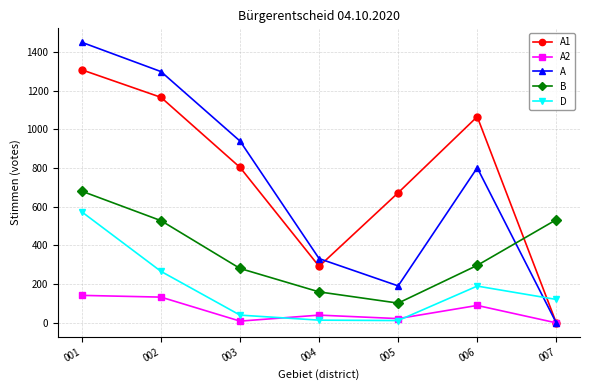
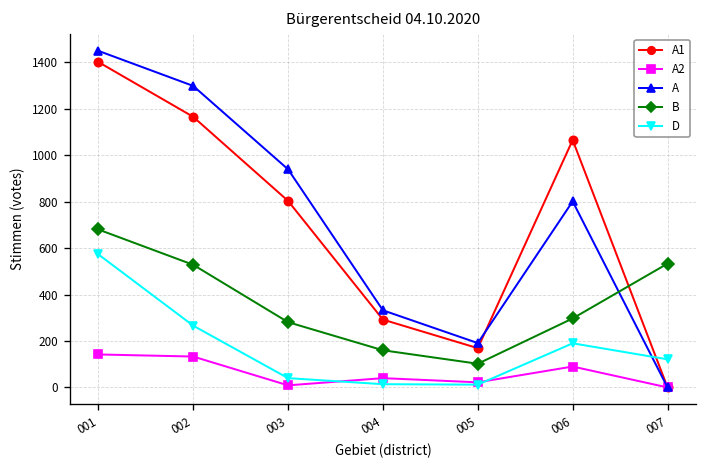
A1, 001: 1310 -> 1400
A1, 005: 670 -> 170
